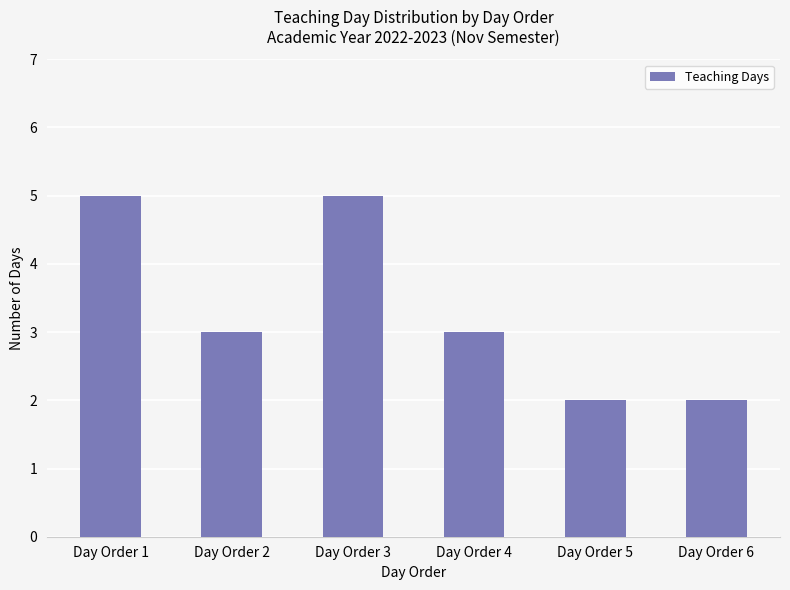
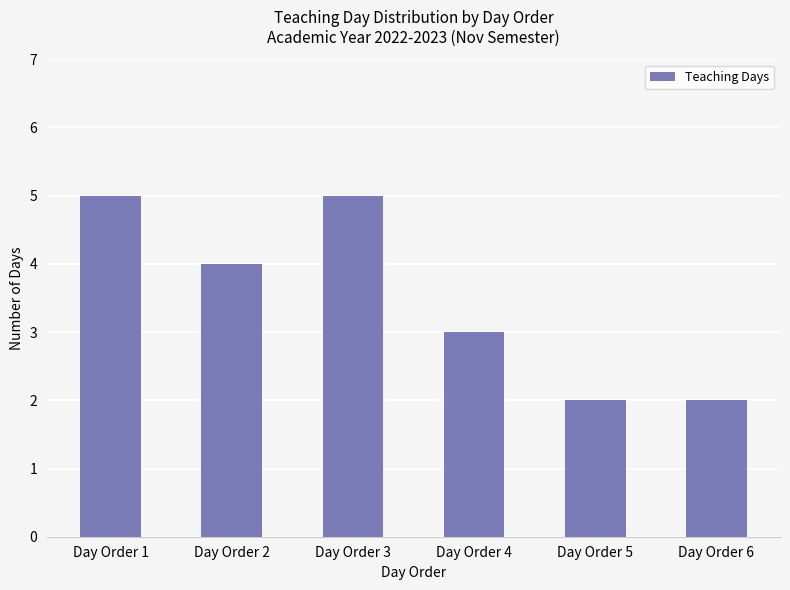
Day Order 2: 3 -> 4
